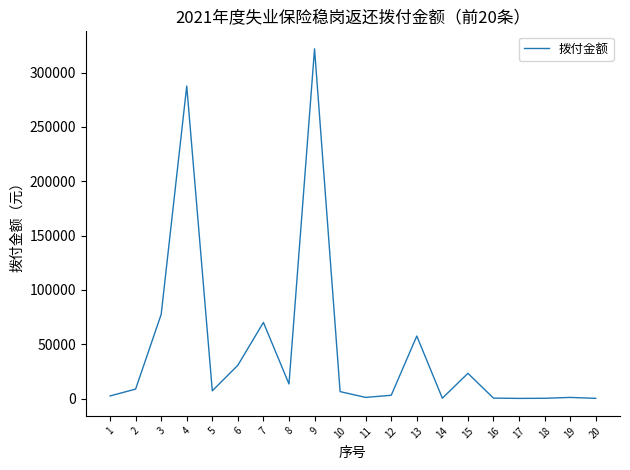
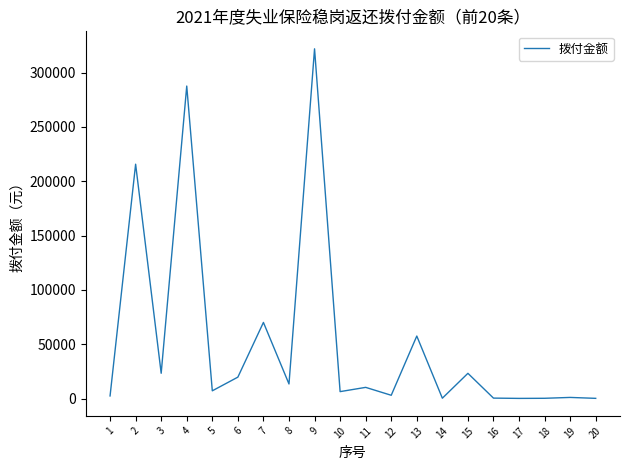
2: 9000 -> 216000
3: 77000 -> 23000
6: 31000 -> 20000
11: 1000 -> 10000
